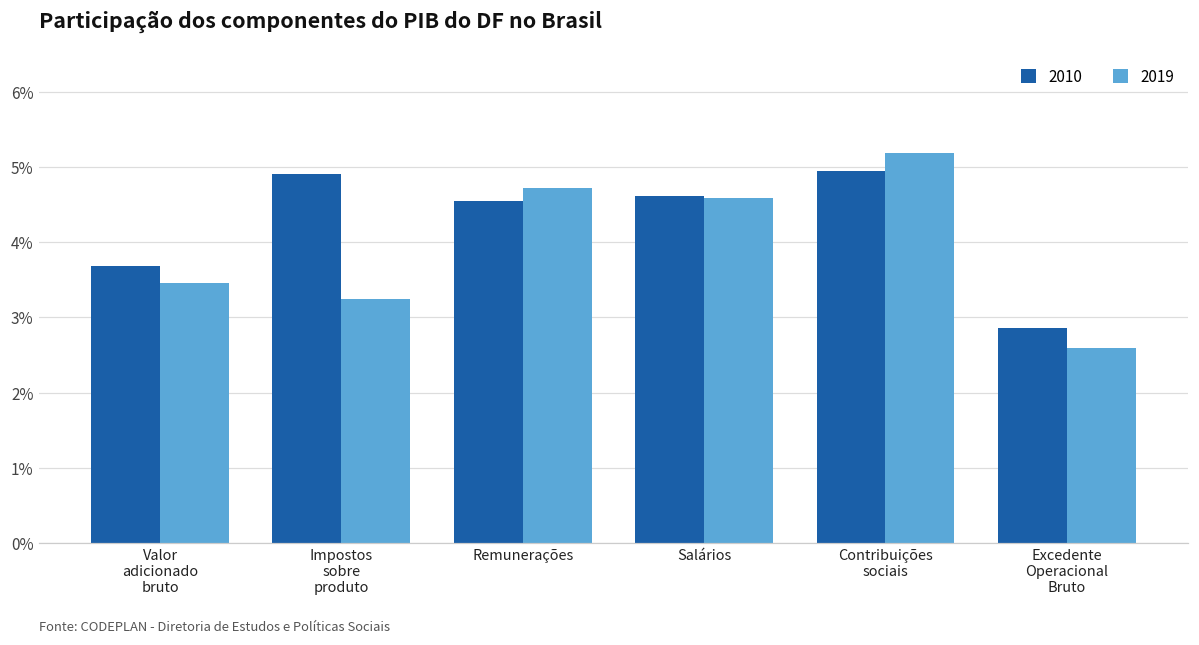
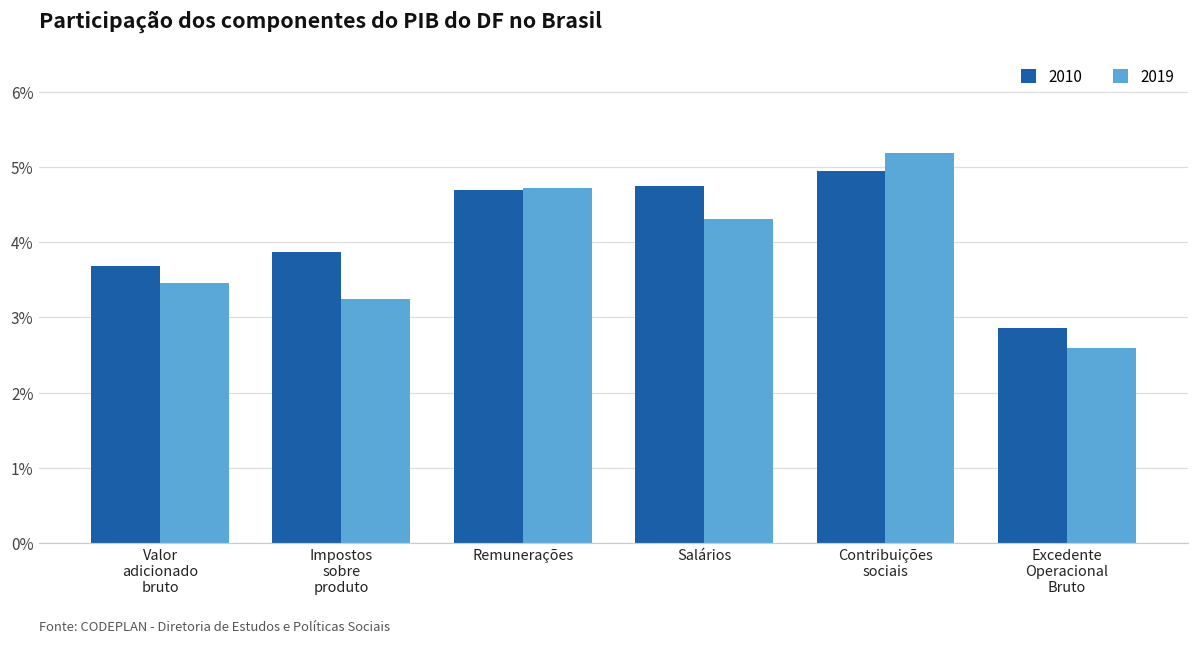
2010, Impostos sobre produto: 4.9% -> 3.9%
2010, Remunerações: 4.5% -> 4.7%
2010, Salários: 4.6% -> 4.8%
2019, Salários: 4.6% -> 4.3%
